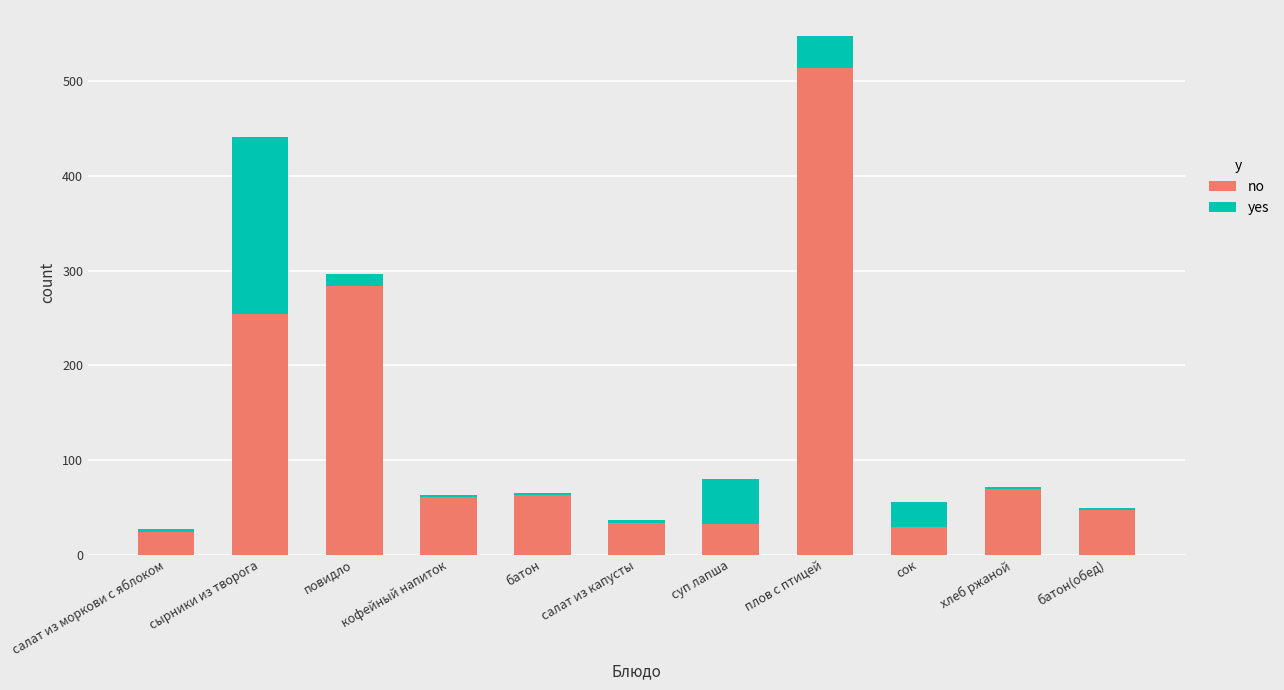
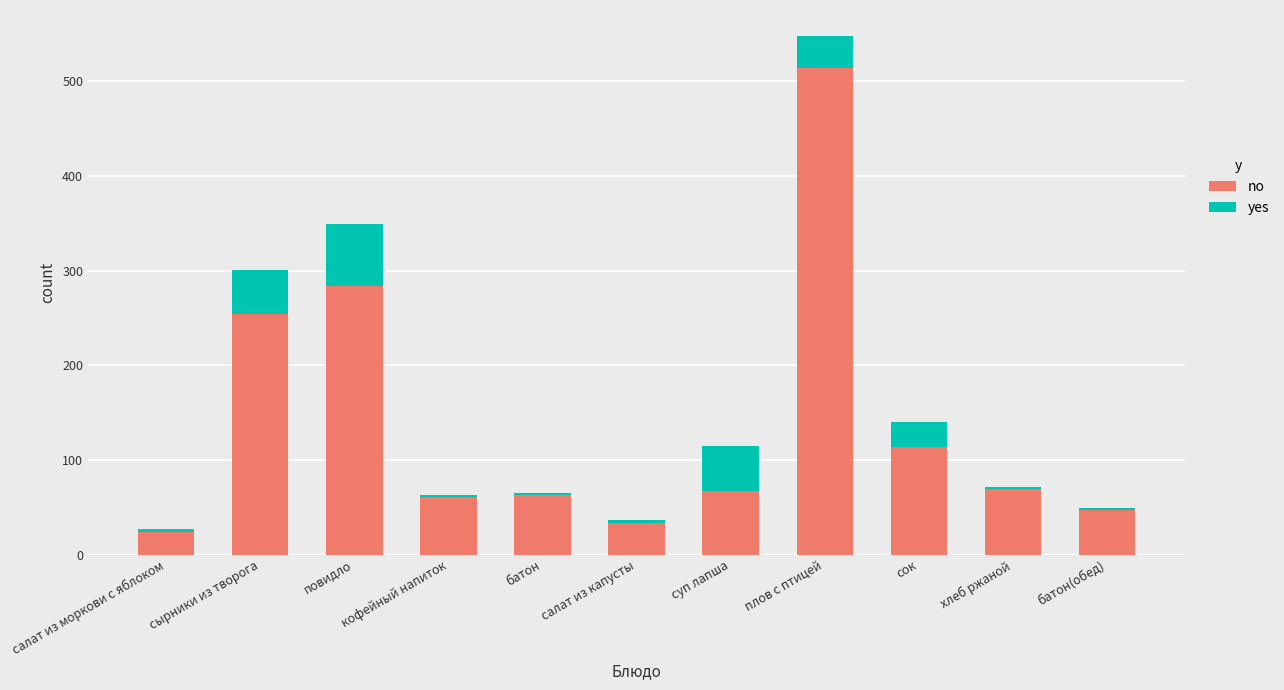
yes, сырники из творога: 190 -> 50
yes, повидло: 10 -> 70
no, суп лапша: 30 -> 70
no, сок: 30 -> 110
